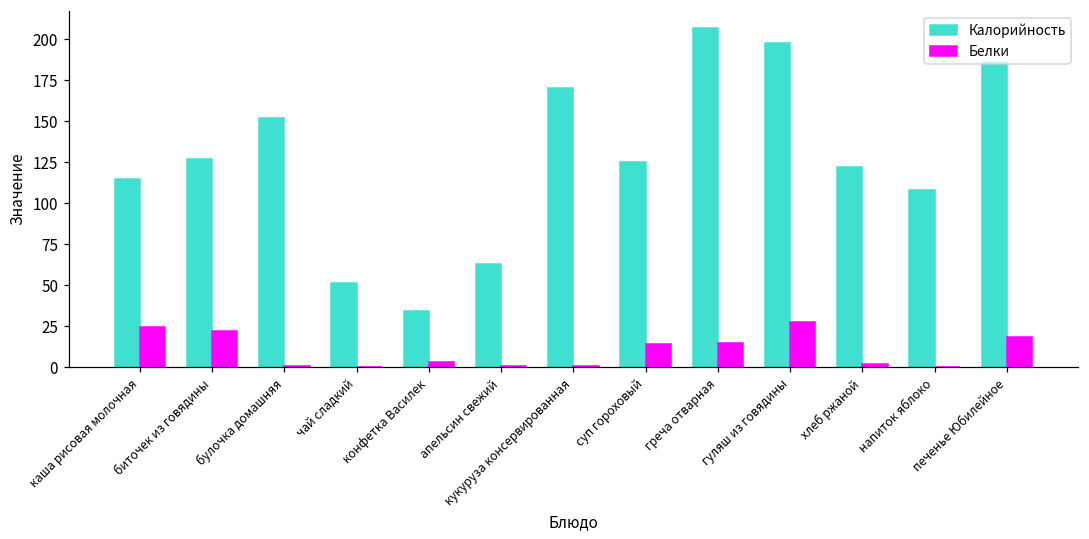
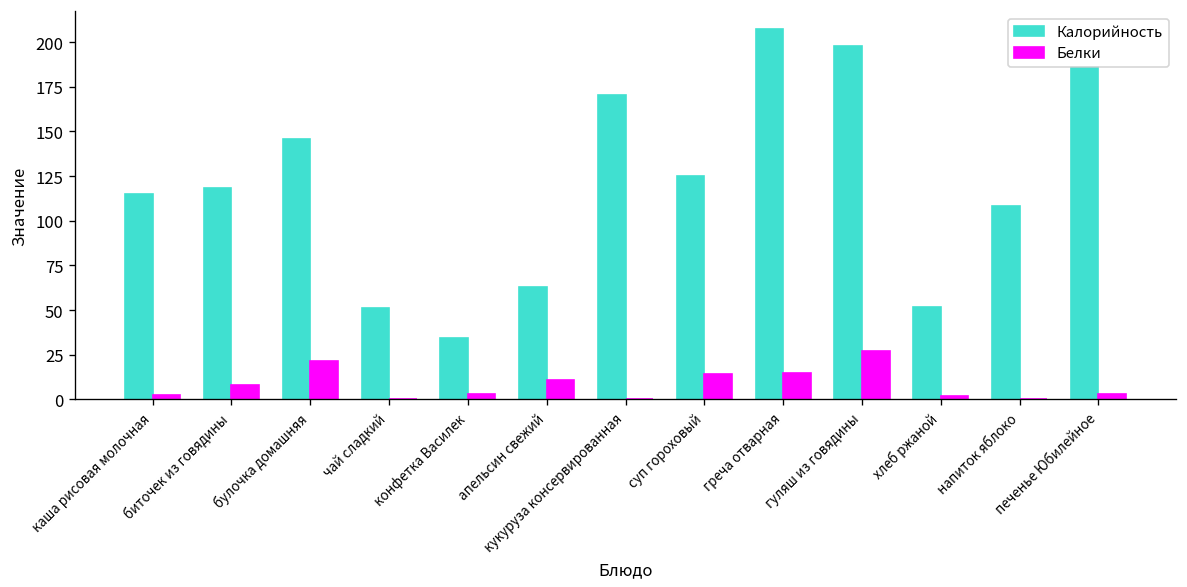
Белки, каша рисовая молочная: 25 -> 2
Калорийность, биточек из говядины: 127 -> 118
Белки, биточек из говядины: 22 -> 8
Калорийность, булочка домашняя: 152 -> 146
Белки, булочка домашняя: 1 -> 21
Белки, апельсин свежий: 0 -> 11
Калорийность, хлеб ржаной: 122 -> 52
Белки, печенье Юбилейное: 18 -> 3
